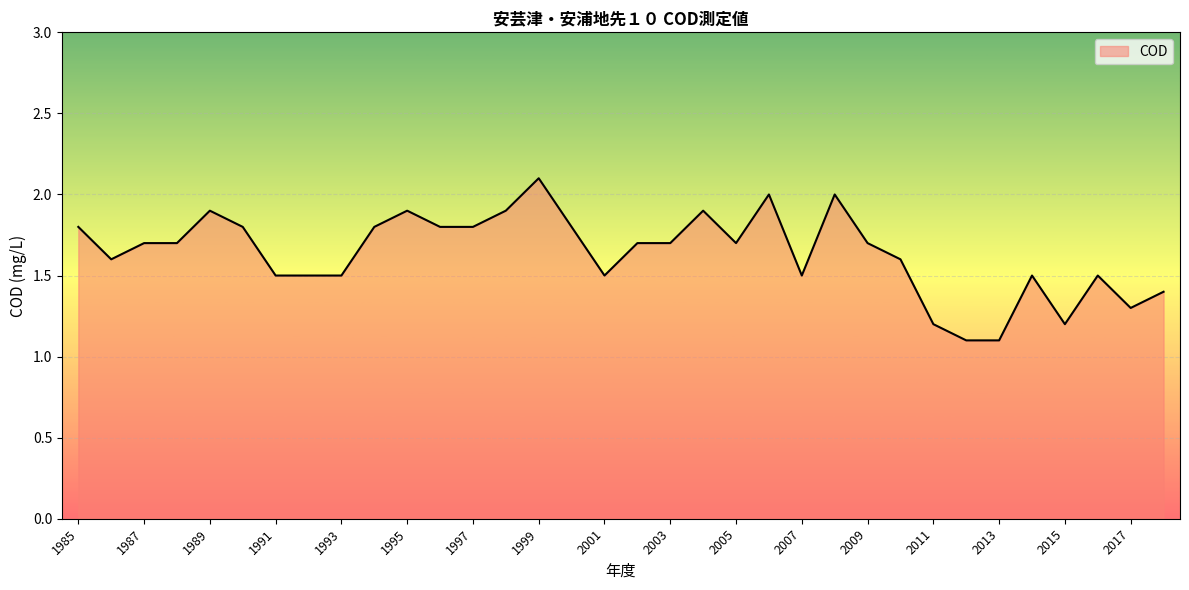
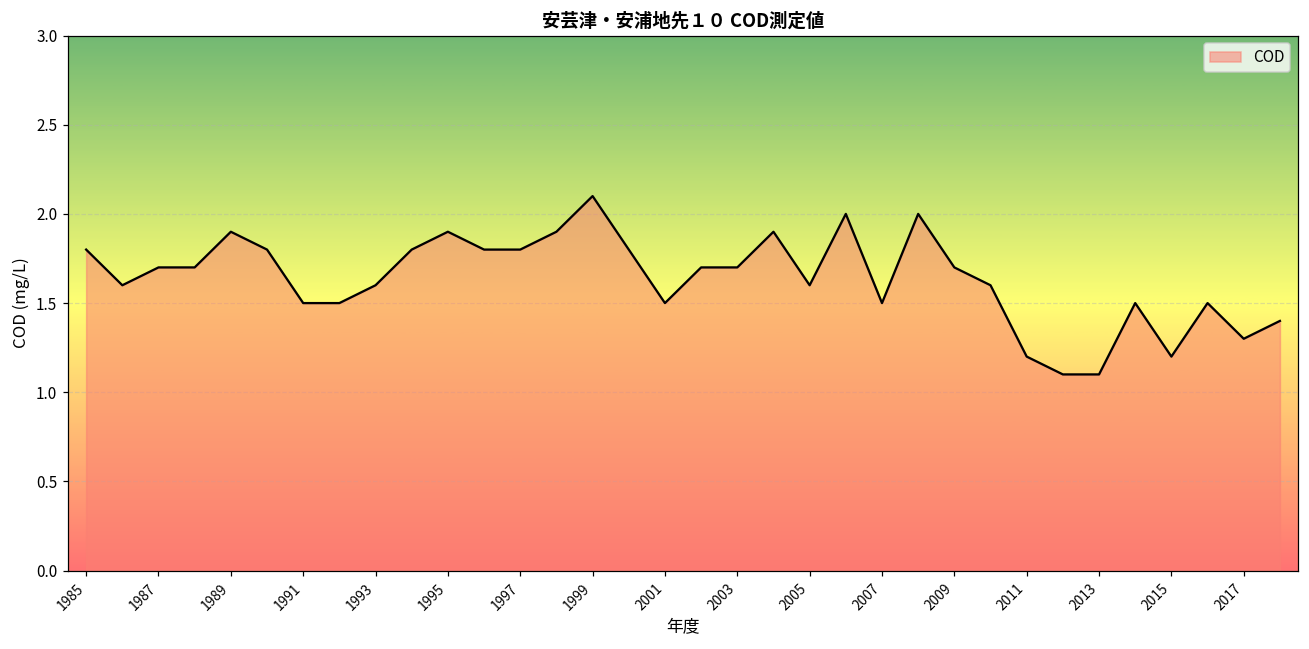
1993: 1.5 -> 1.6
2005: 1.7 -> 1.6
